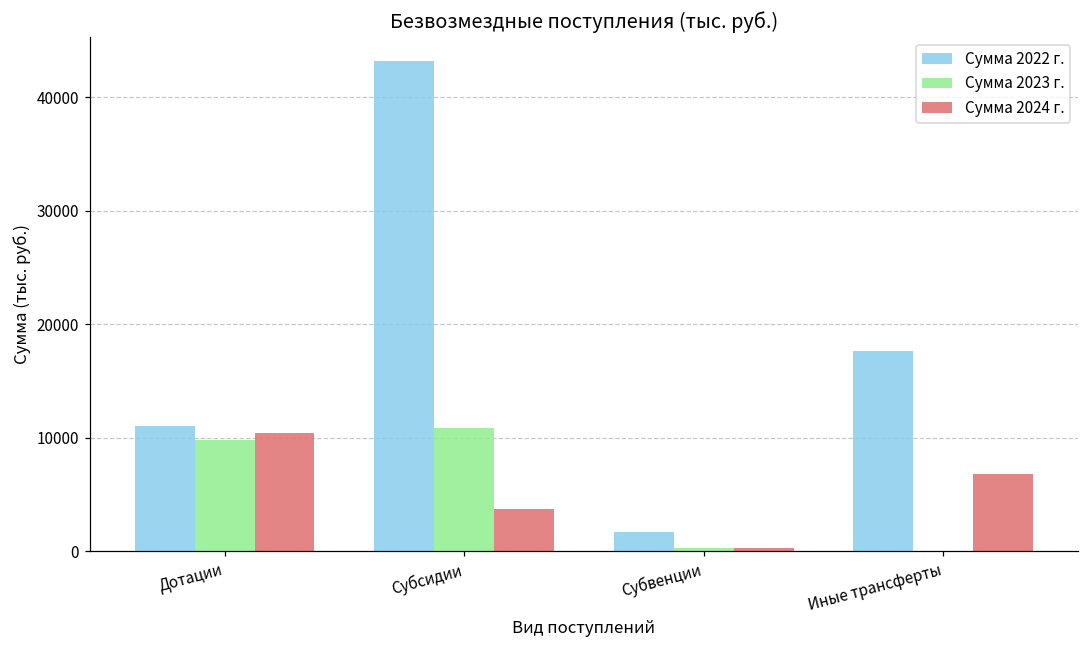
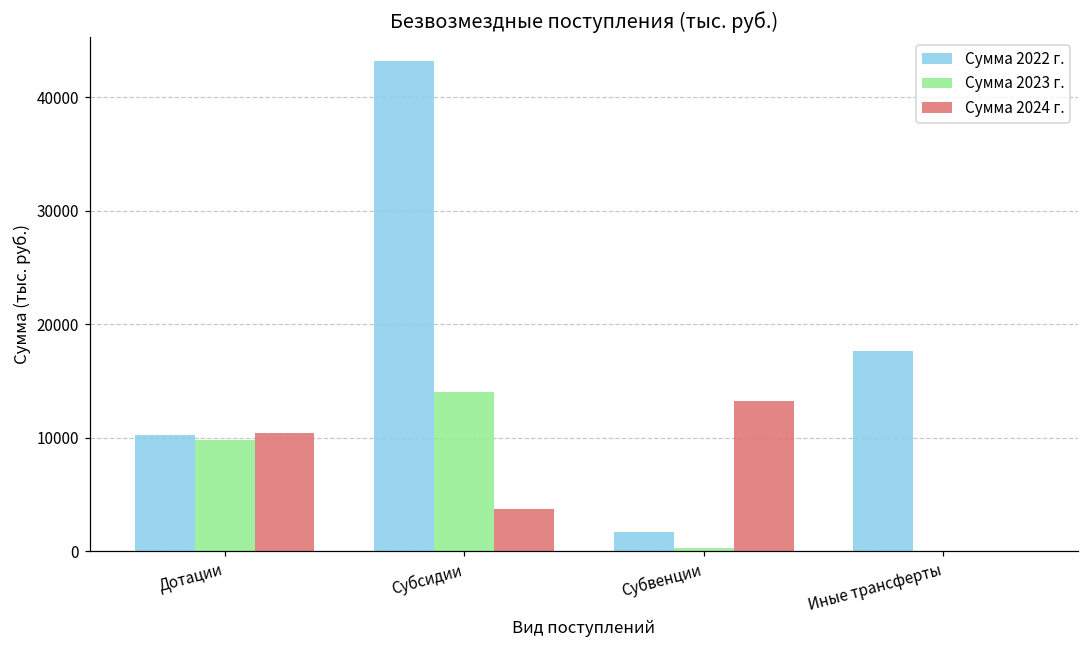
Сумма 2022 г., Дотации: 11000 -> 10200
Сумма 2023 г., Субсидии: 10900 -> 14100
Сумма 2024 г., Субвенции: 300 -> 13200
Сумма 2024 г., Иные трансферты: 6800 -> 0
